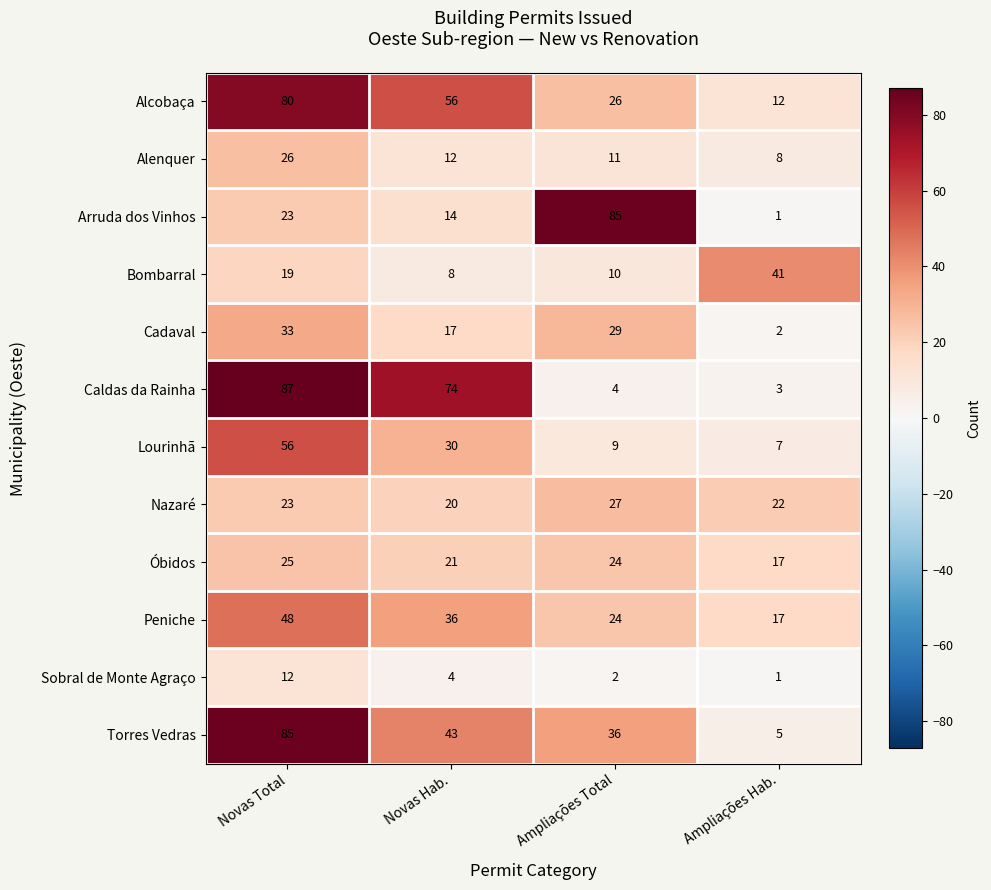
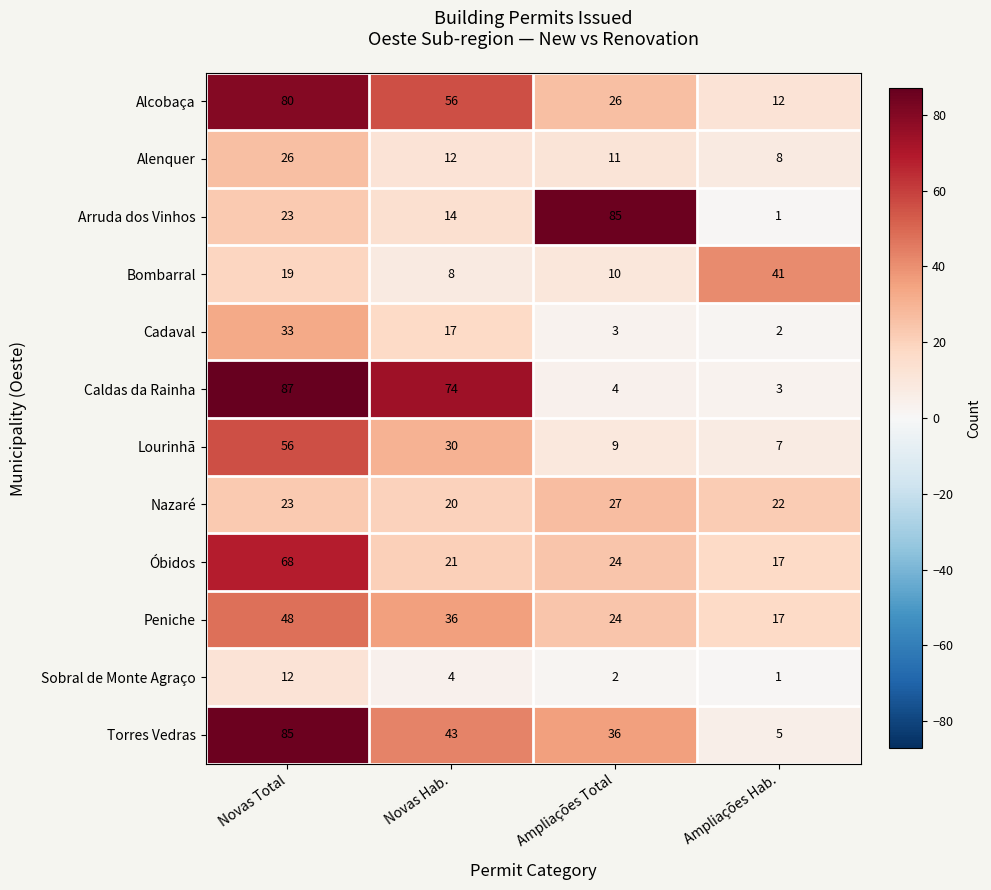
Cadaval, Ampliações Total: 29 -> 3
Óbidos, Novas Total: 25 -> 68
